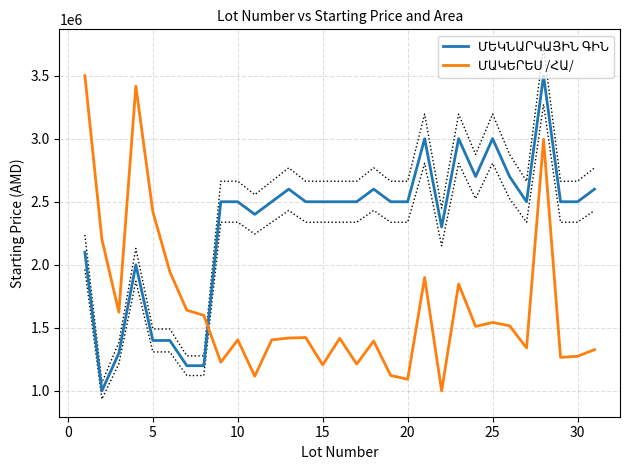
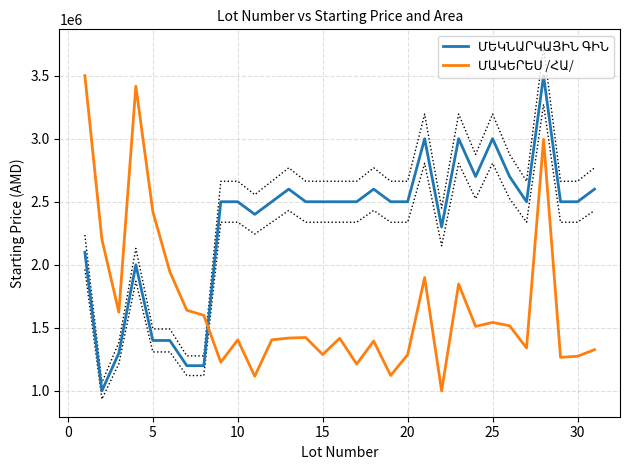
ՄԱԿԵՐԵՍ /ՀԱ/, 15: 1210000 -> 1290000
ՄԱԿԵՐԵՍ /ՀԱ/, 20: 1090000 -> 1290000
